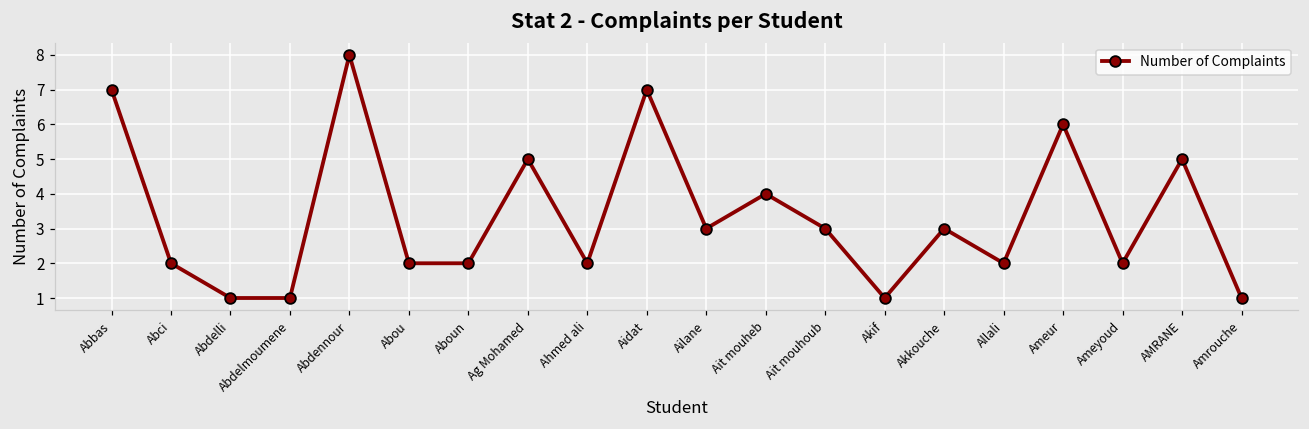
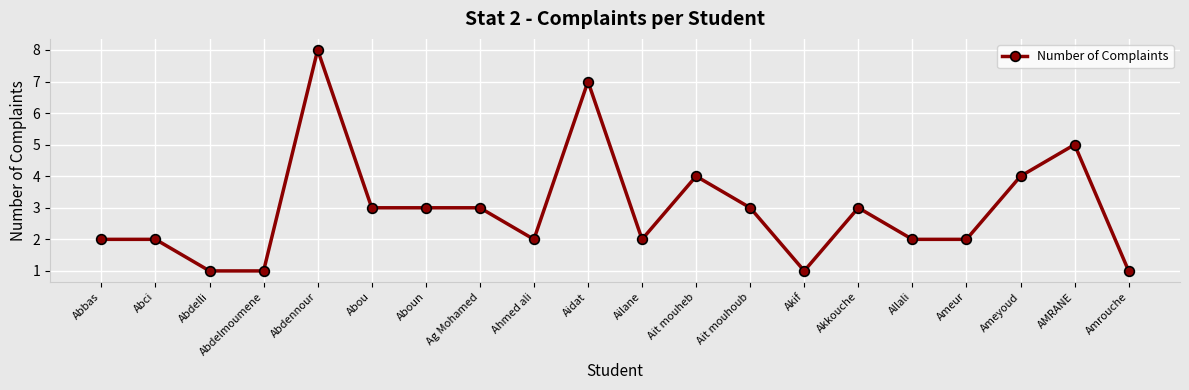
Abbas: 7 -> 2
Abou: 2 -> 3
Aboun: 2 -> 3
Ag Mohamed: 5 -> 3
Ailane: 3 -> 2
Ameur: 6 -> 2
Ameyoud: 2 -> 4
